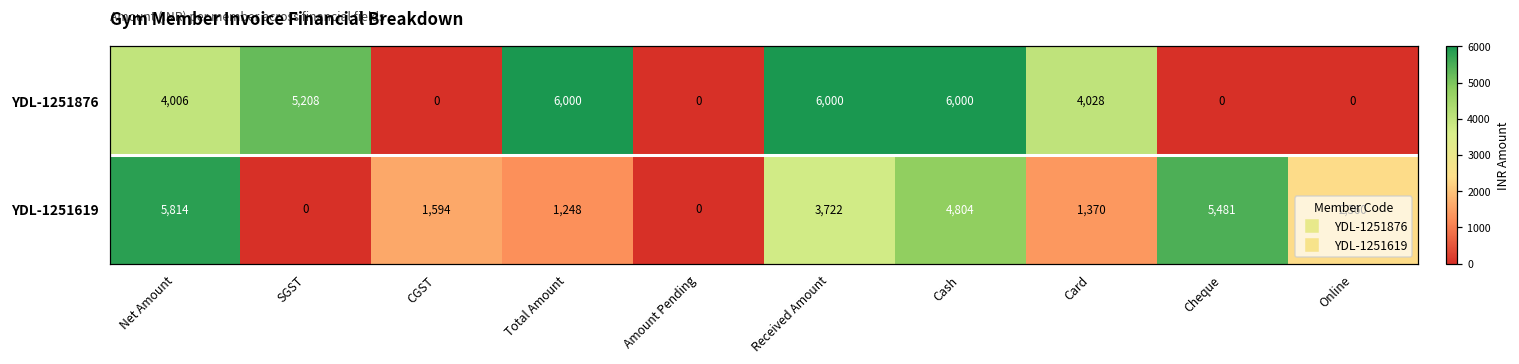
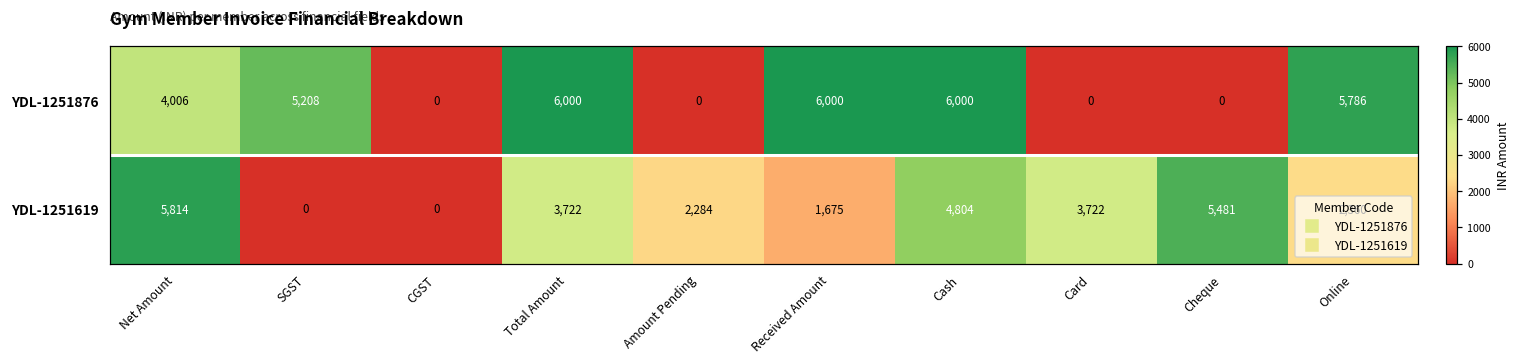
YDL-1251876, Card: 4,028 -> 0
YDL-1251876, Online: 0 -> 5,786
YDL-1251619, CGST: 1,594 -> 0
YDL-1251619, Total Amount: 1,248 -> 3,722
YDL-1251619, Amount Pending: 0 -> 2,284
YDL-1251619, Received Amount: 3,722 -> 1,675
YDL-1251619, Card: 1,370 -> 3,722
